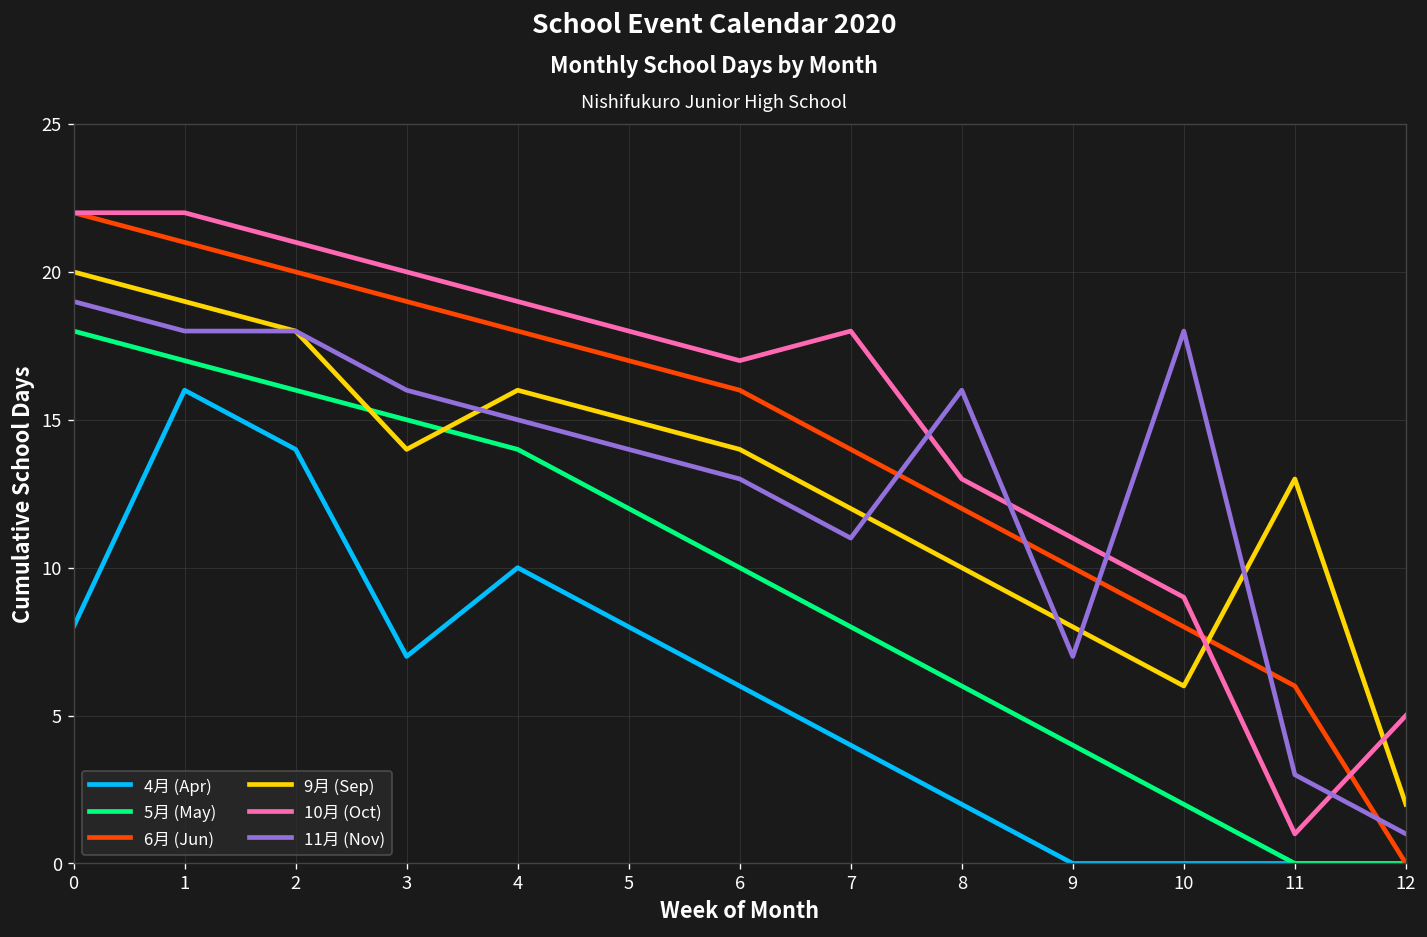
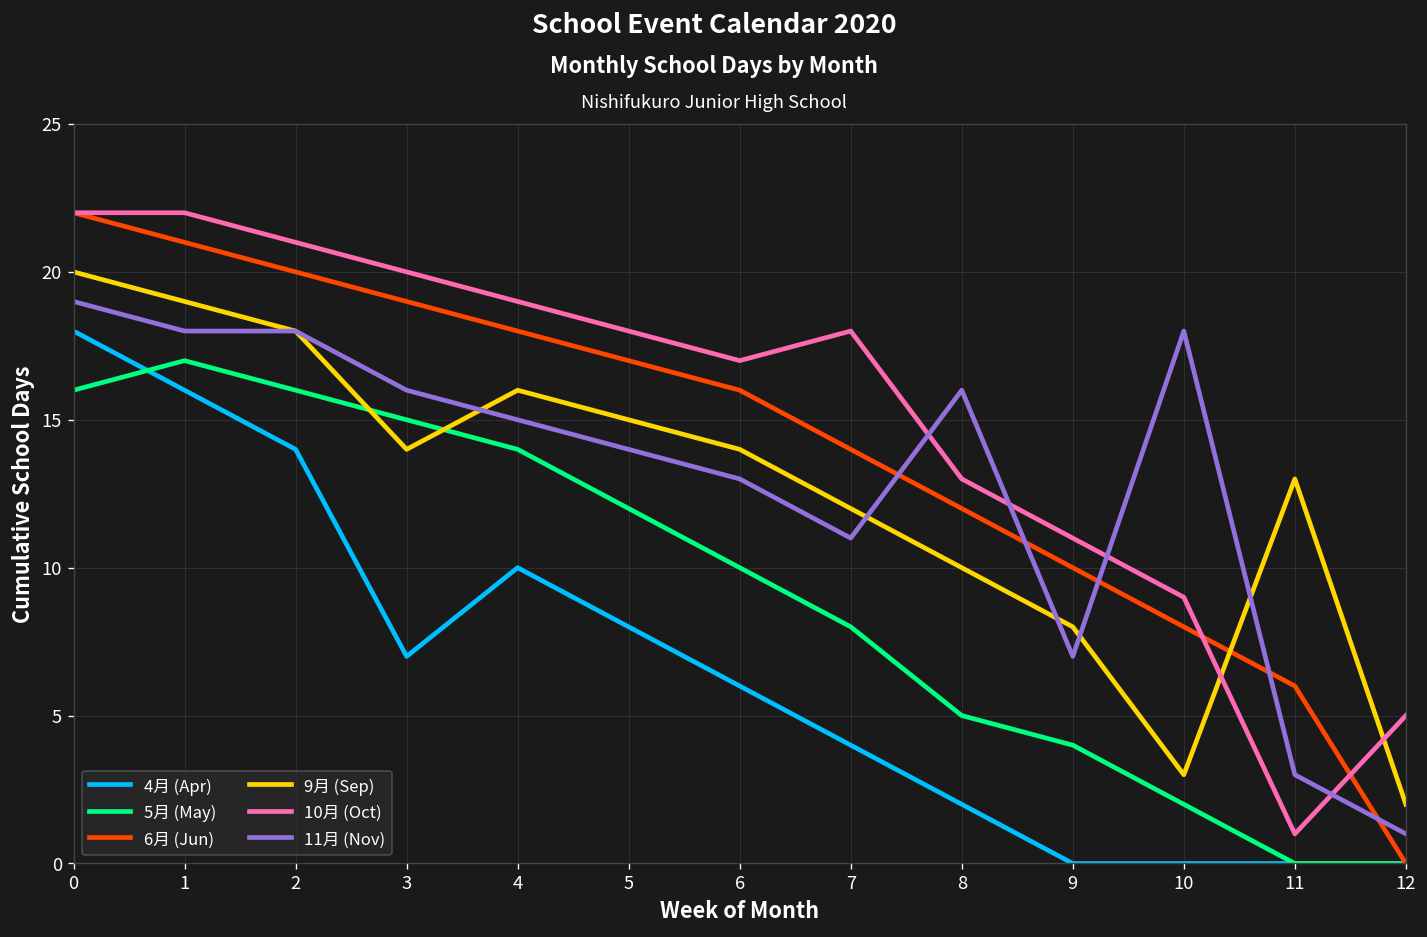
4月 (Apr), 0: 8 -> 18
5月 (May), 0: 18 -> 16
5月 (May), 8: 6 -> 5
9月 (Sep), 10: 6 -> 3
